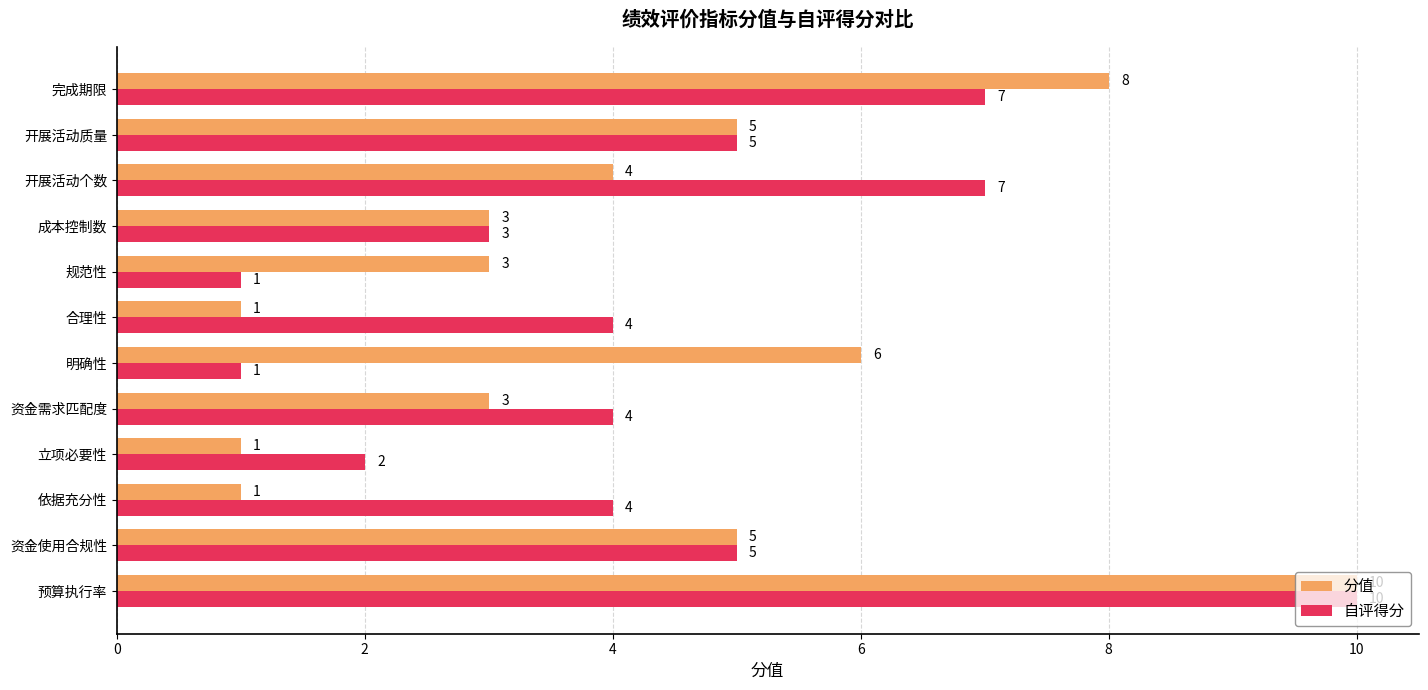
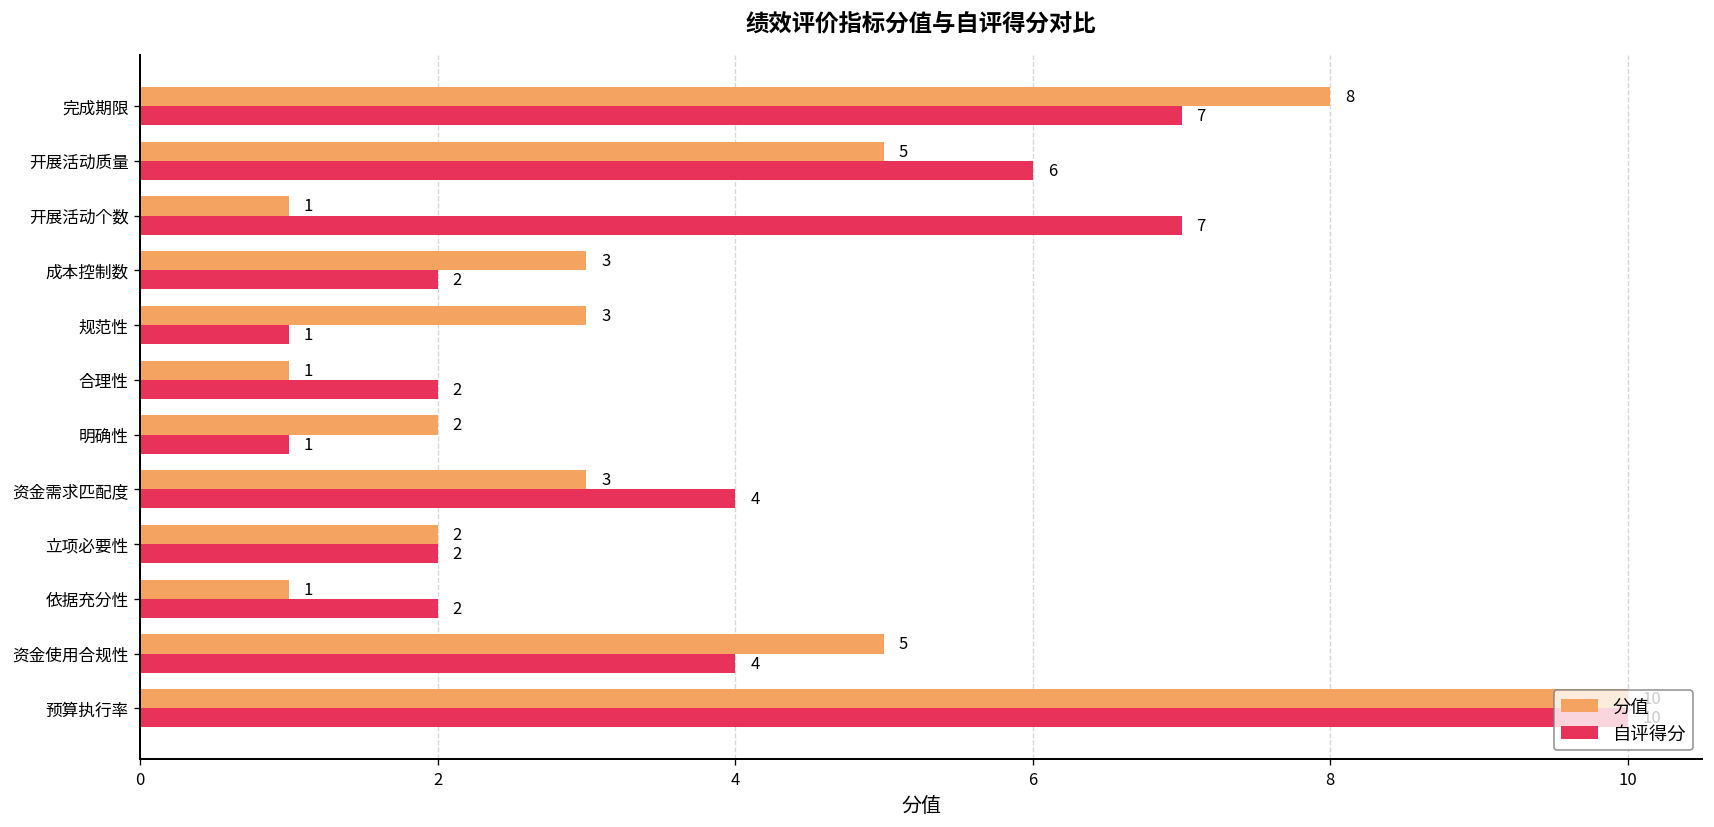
自评得分, 开展活动质量: 5 -> 6
分值, 开展活动个数: 4 -> 1
自评得分, 成本控制数: 3 -> 2
自评得分, 合理性: 4 -> 2
分值, 明确性: 6 -> 2
分值, 立项必要性: 1 -> 2
自评得分, 依据充分性: 4 -> 2
自评得分, 资金使用合规性: 5 -> 4
